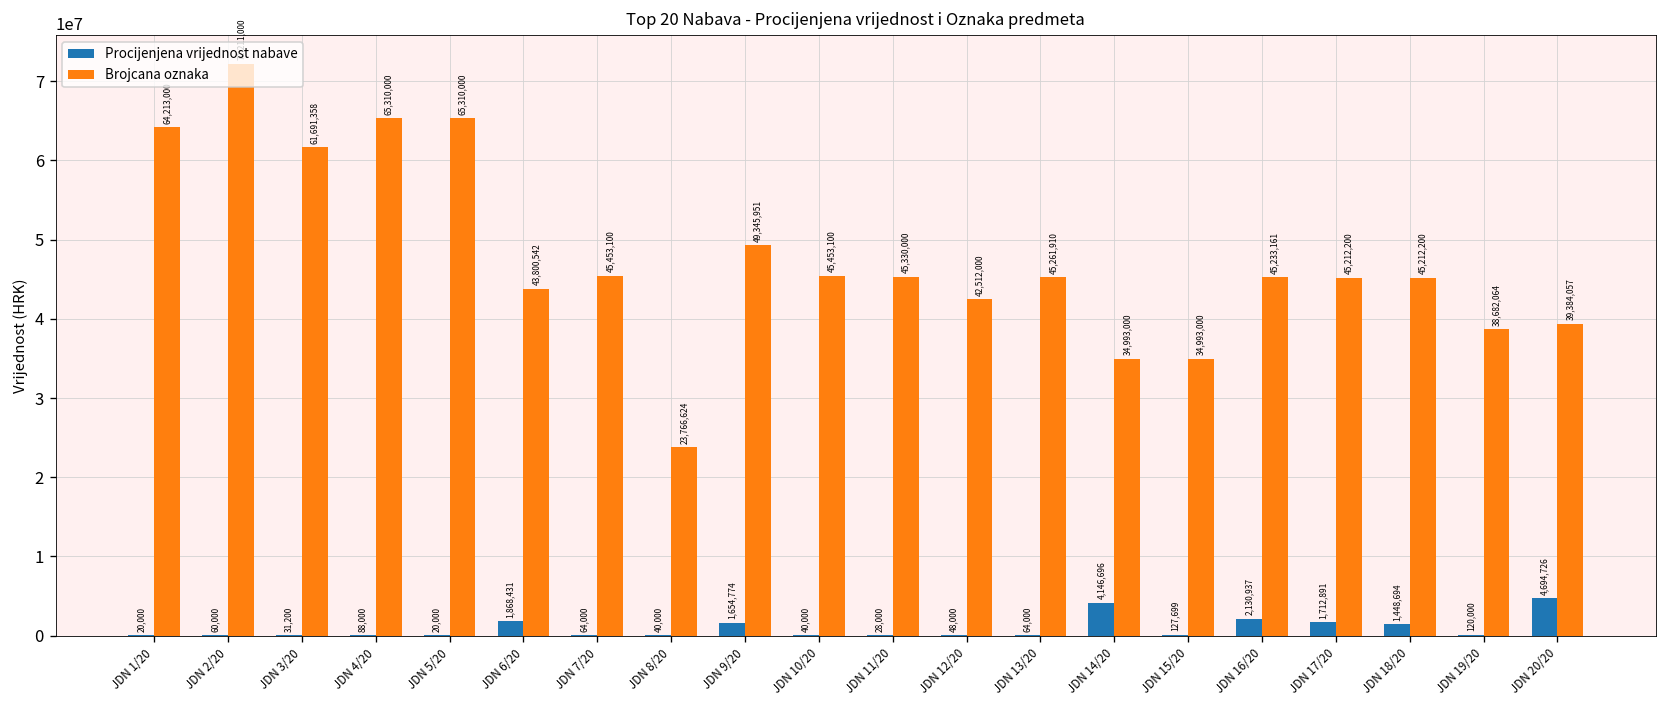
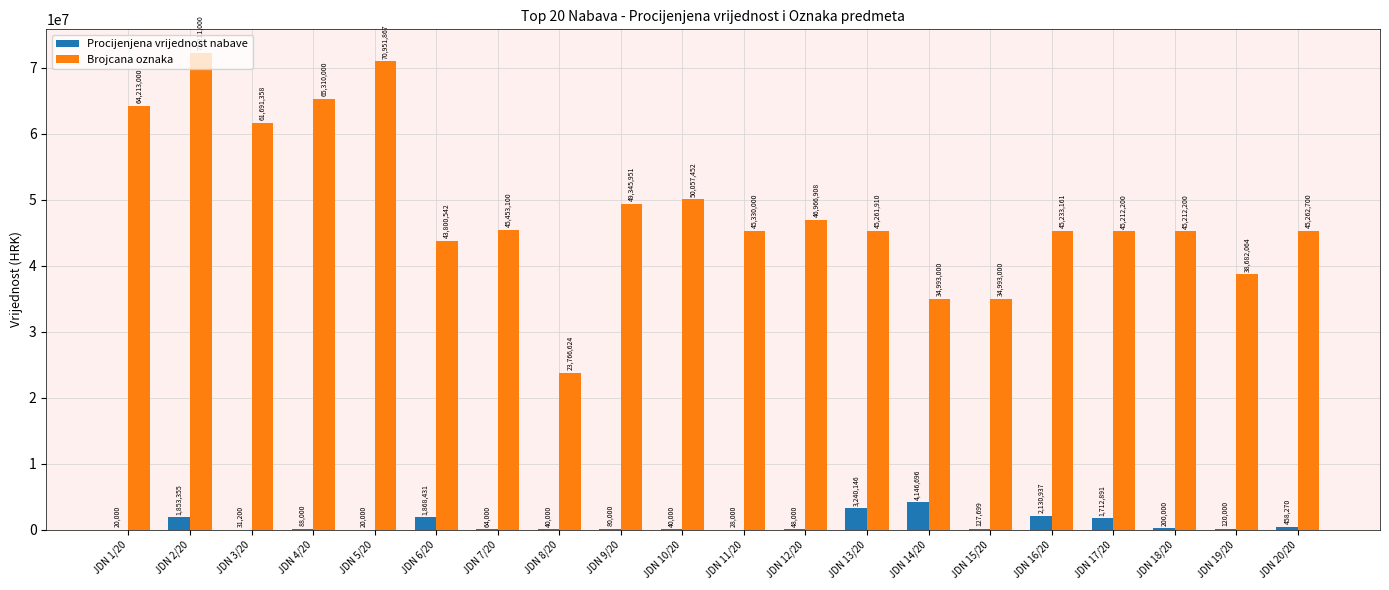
Procijenjena vrijednost nabave, JDN 2/20: 60,000 -> 1,853,355
Brojcana oznaka, JDN 5/20: 65,310,000 -> 70,951,867
Procijenjena vrijednost nabave, JDN 9/20: 1,654,774 -> 80,000
Brojcana oznaka, JDN 10/20: 45,453,100 -> 50,057,452
Brojcana oznaka, JDN 12/20: 42,512,000 -> 46,966,908
Procijenjena vrijednost nabave, JDN 13/20: 64,000 -> 3,240,146
Procijenjena vrijednost nabave, JDN 18/20: 1,448,694 -> 200,000
Procijenjena vrijednost nabave, JDN 20/20: 4,694,726 -> 458,270
Brojcana oznaka, JDN 20/20: 39,384,057 -> 45,262,700
